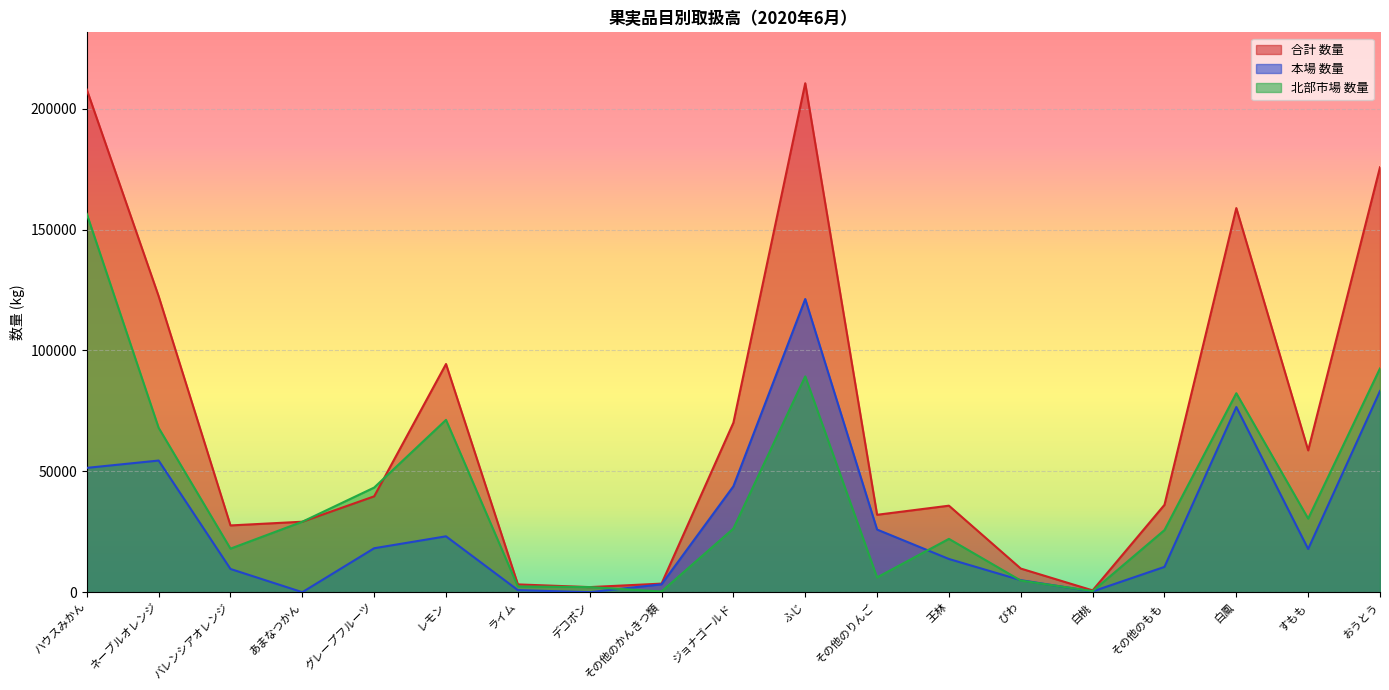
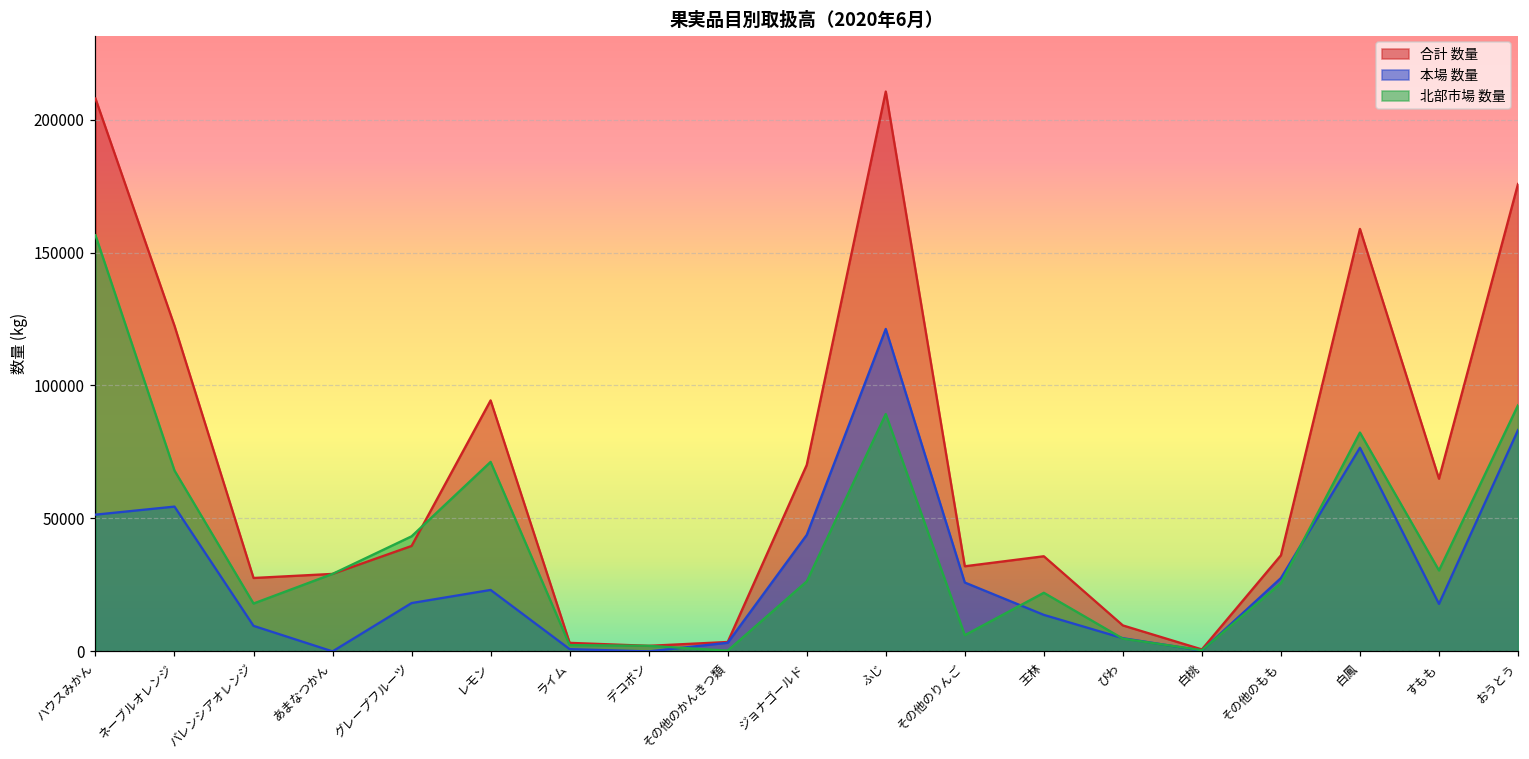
本場 数量, その他のもも: 10000 -> 28000
合計 数量, すもも: 59000 -> 65000
